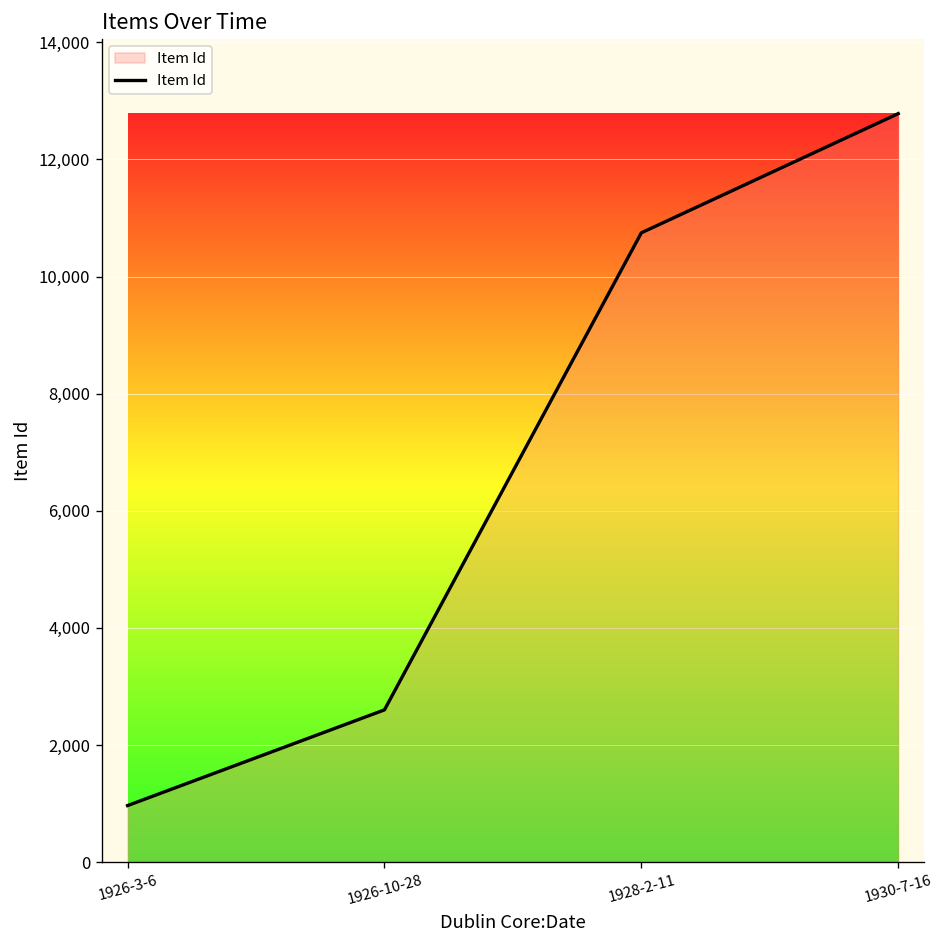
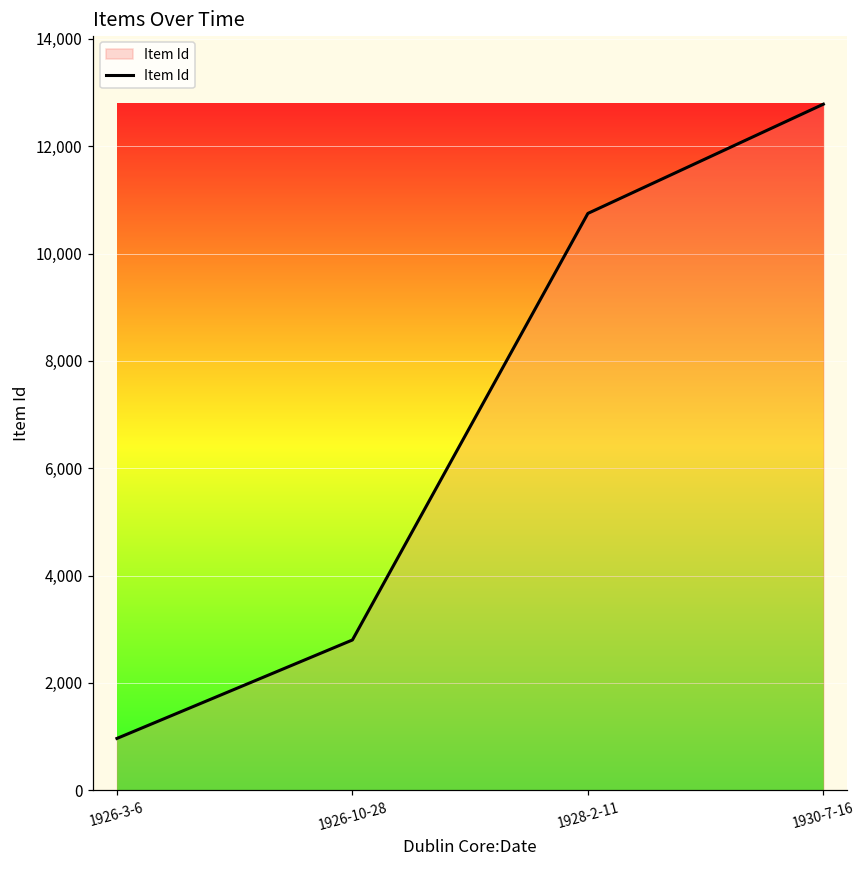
1926-10-28: 2,600 -> 2,800
